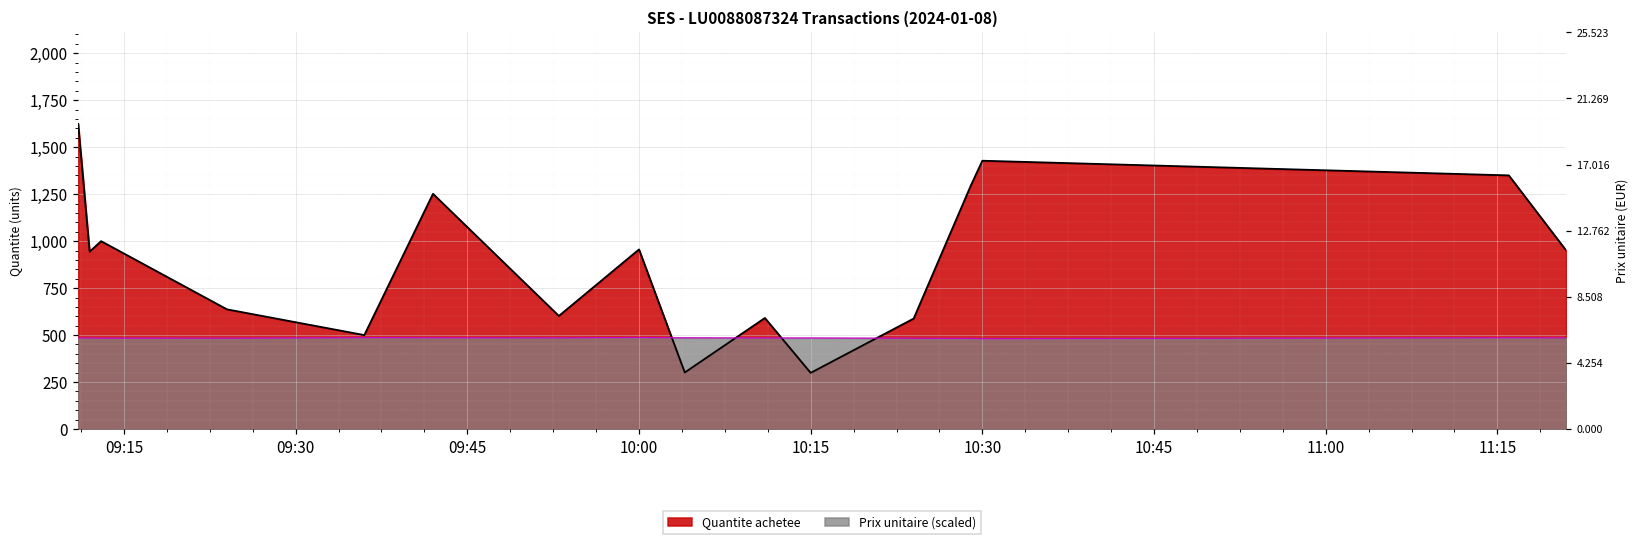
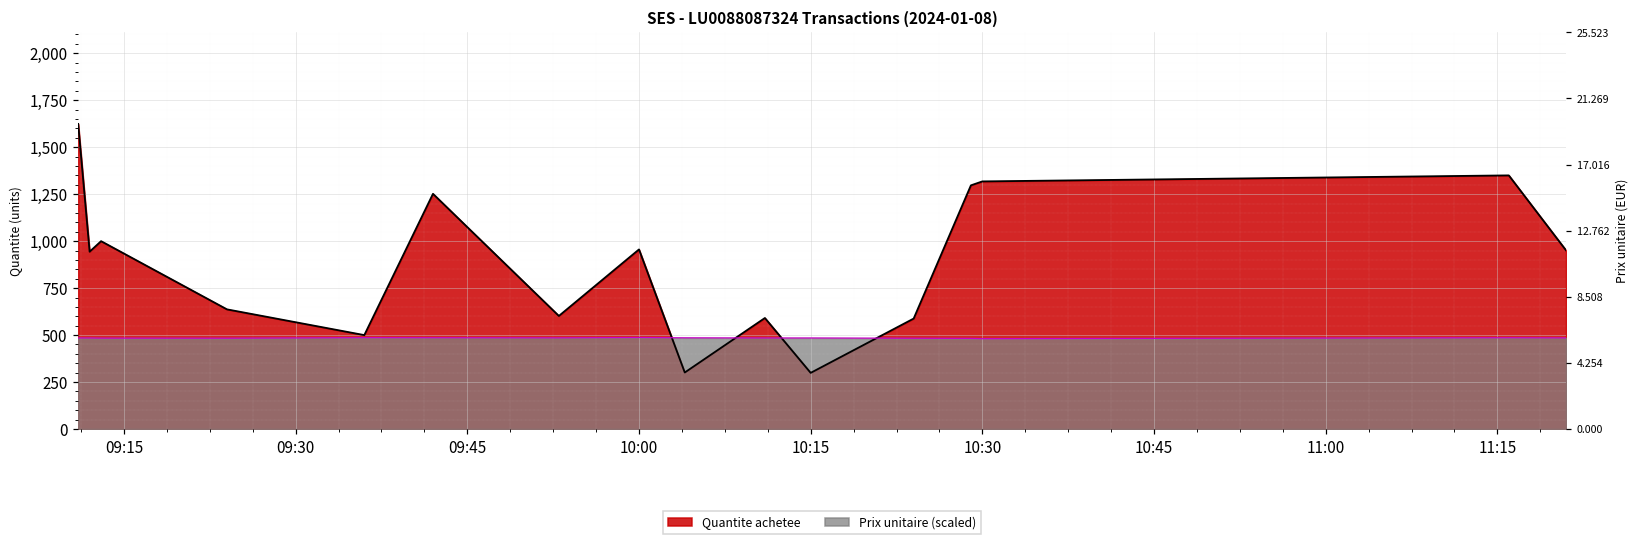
Quantite achetee, 10:30: 1,430 -> 1,320
